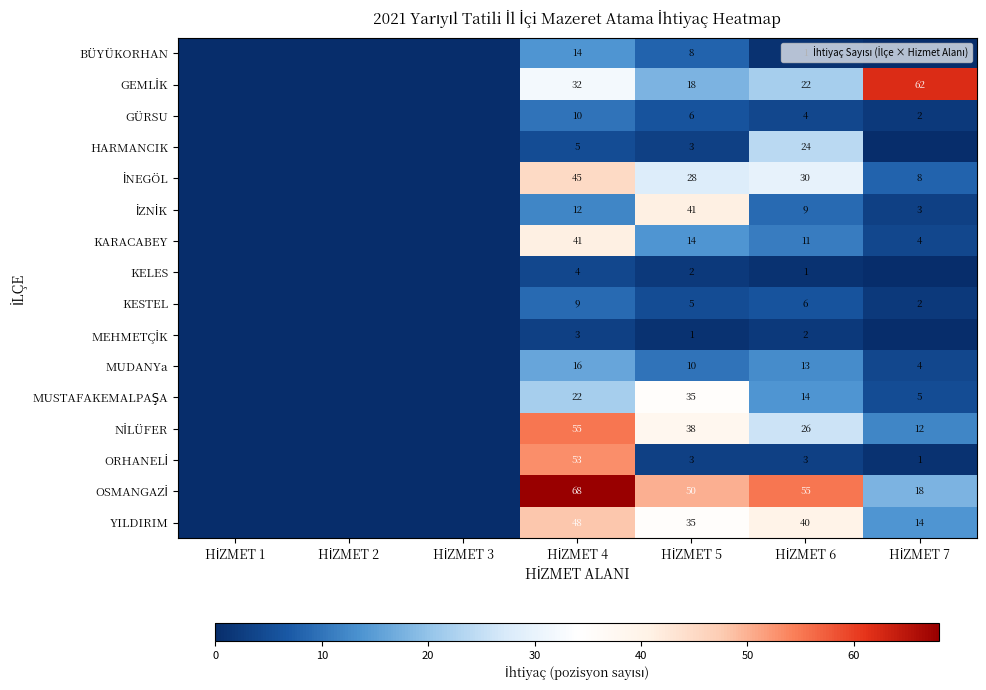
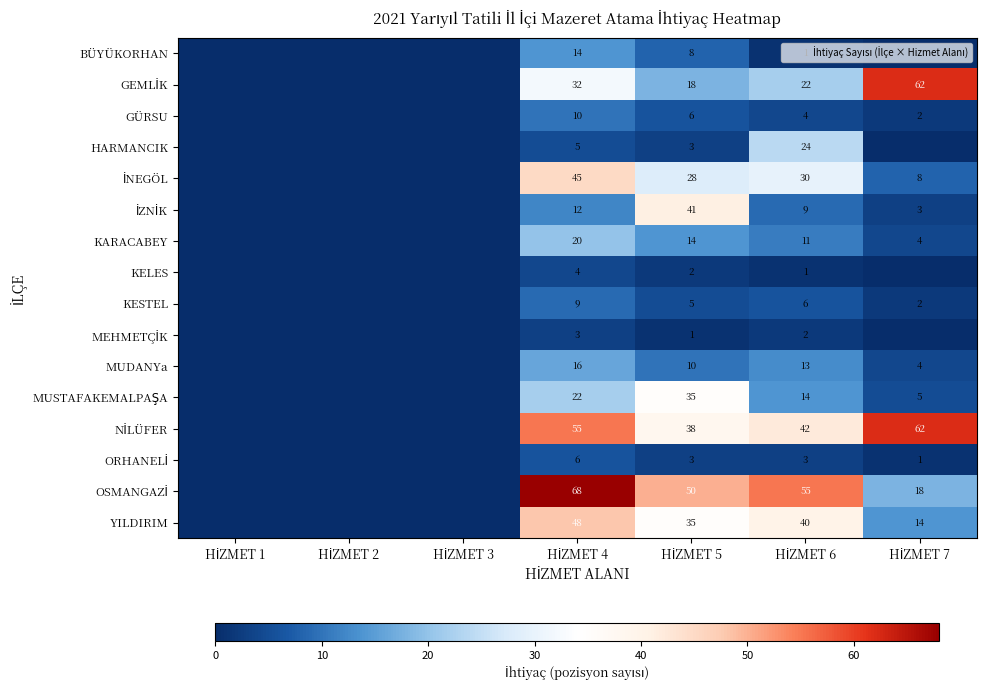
KARACABEY, HİZMET 4: 41 -> 20
NİLÜFER, HİZMET 6: 26 -> 42
NİLÜFER, HİZMET 7: 12 -> 62
ORHANELİ, HİZMET 4: 53 -> 6
